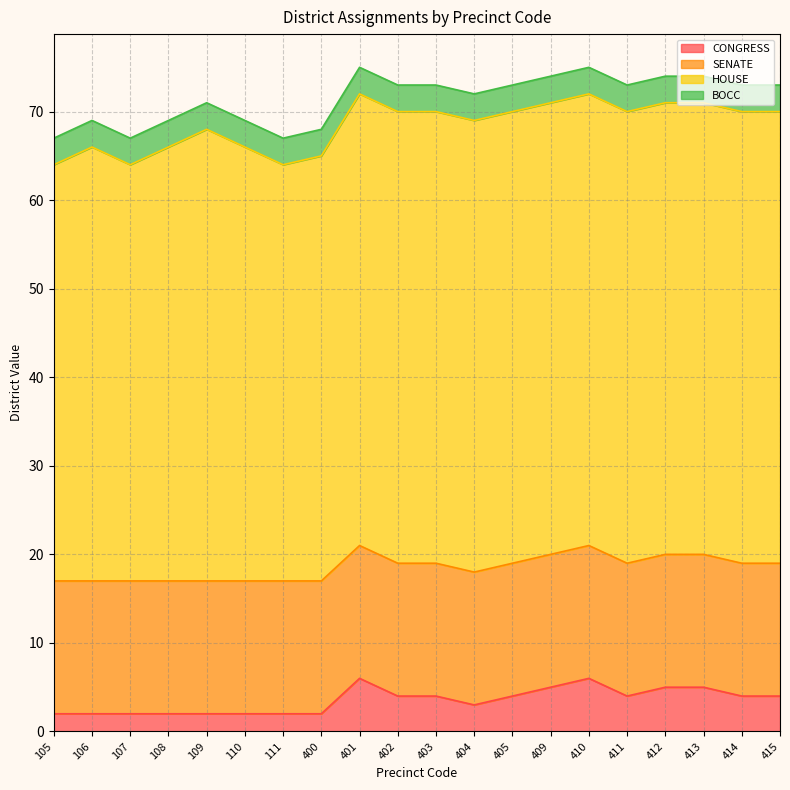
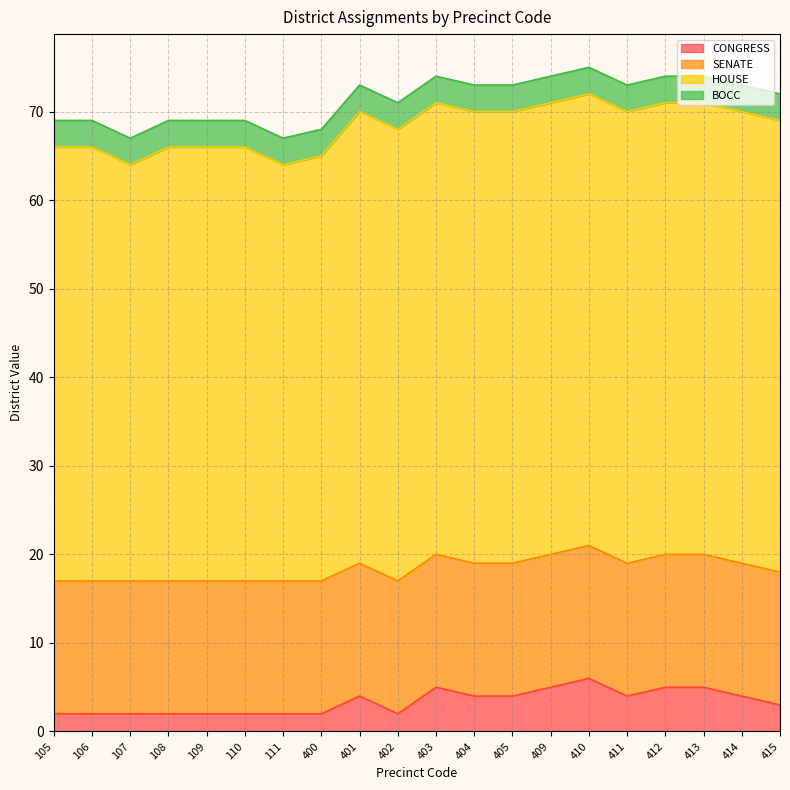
HOUSE, 105: 47 -> 49
HOUSE, 109: 51 -> 49
CONGRESS, 401: 6 -> 4
CONGRESS, 402: 4 -> 2
CONGRESS, 403: 4 -> 5
CONGRESS, 404: 3 -> 4
CONGRESS, 415: 4 -> 3
